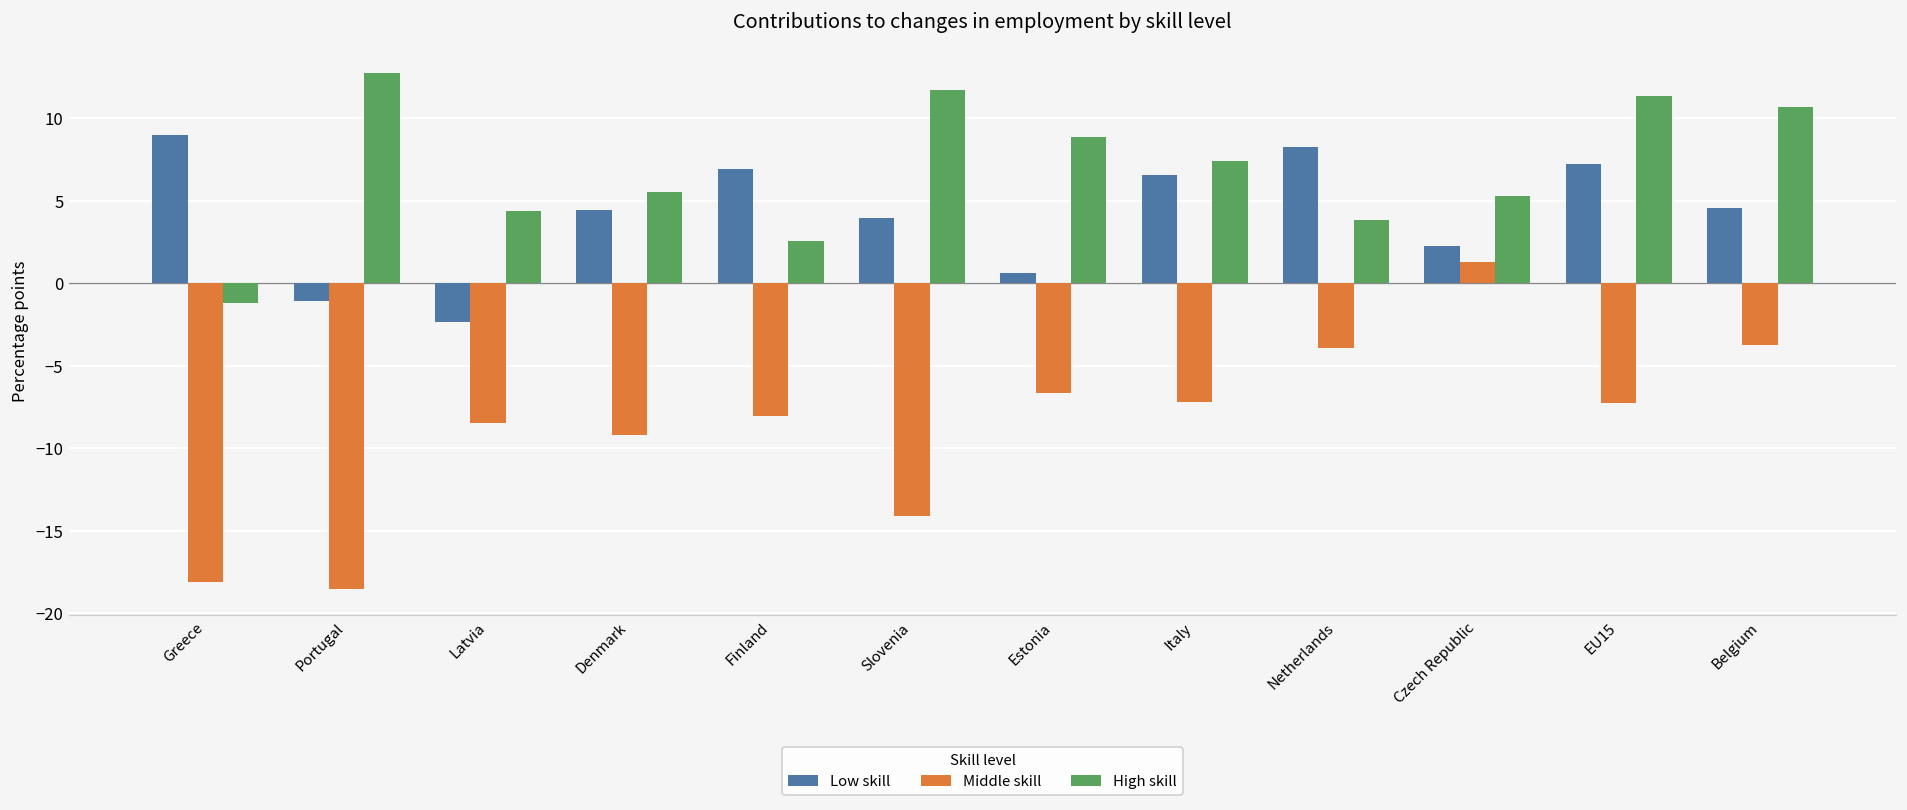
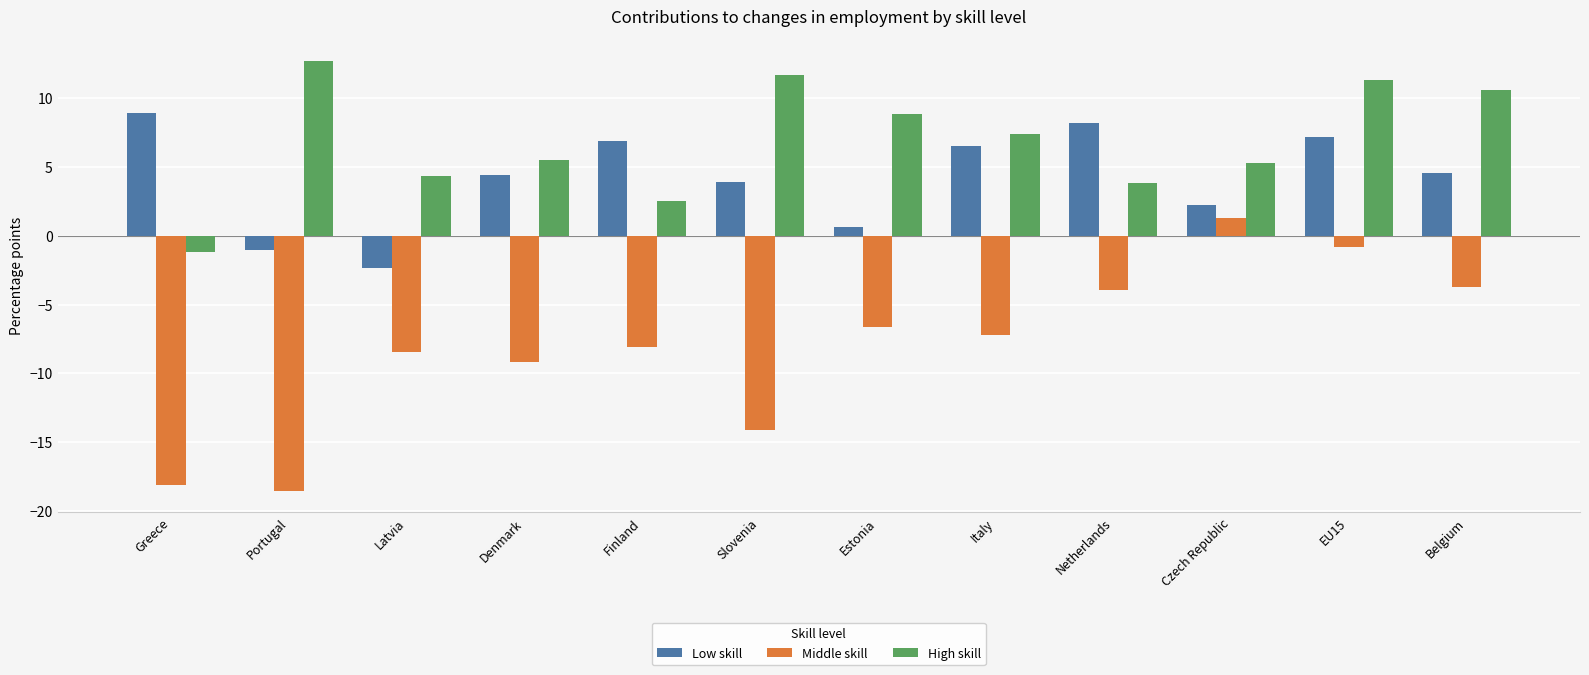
Middle skill, EU15: -7.3 -> -0.8
